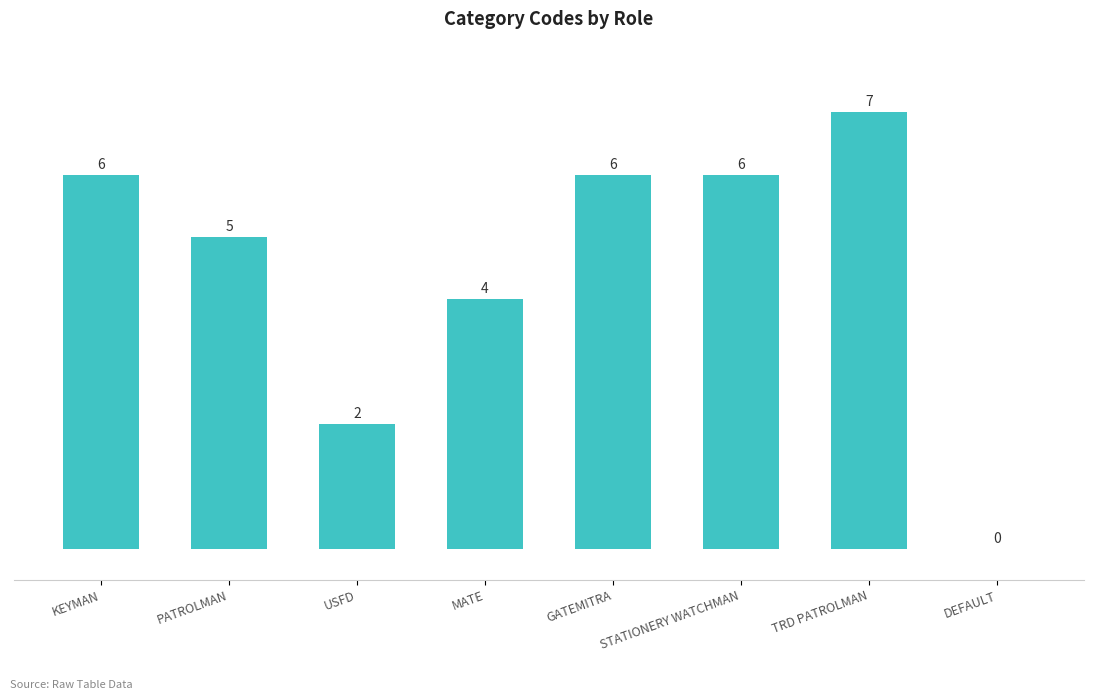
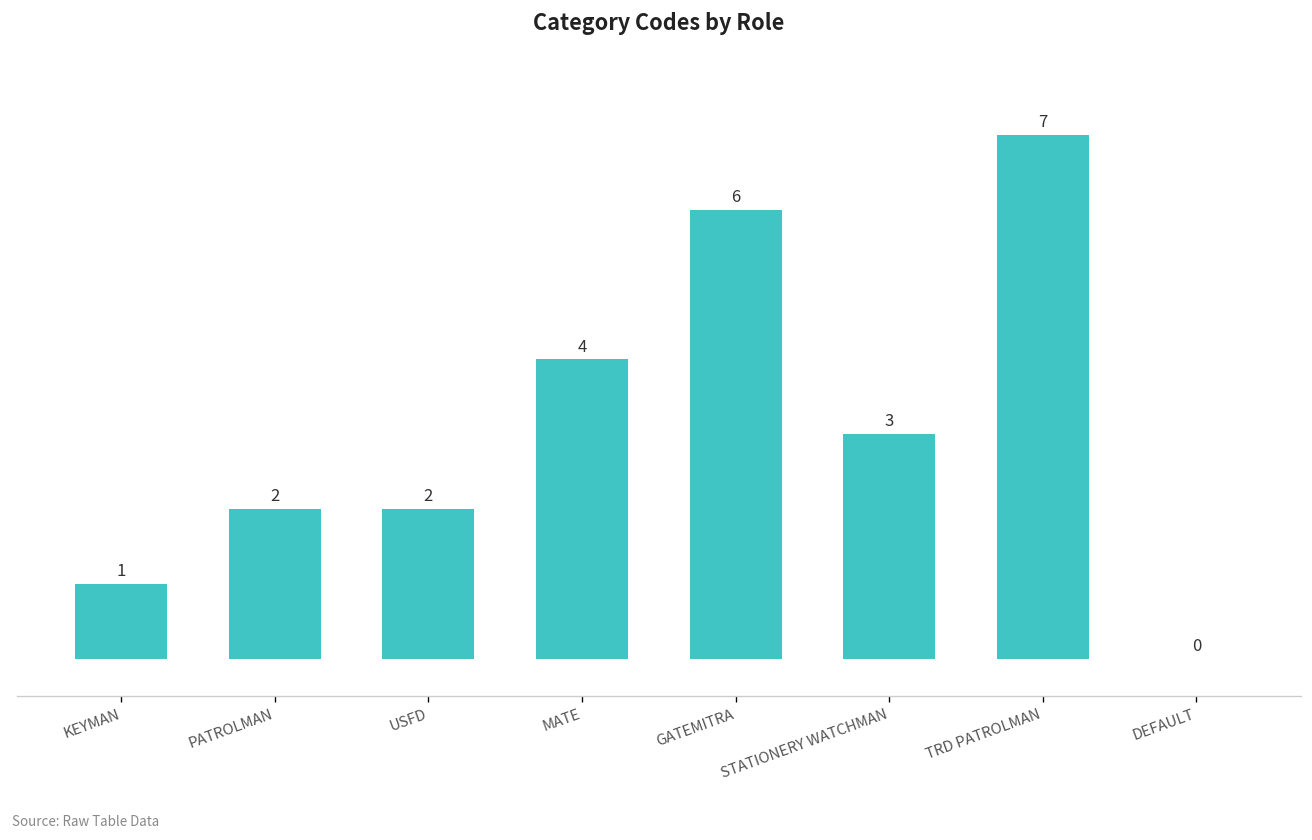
KEYMAN: 6 -> 1
PATROLMAN: 5 -> 2
STATIONERY WATCHMAN: 6 -> 3
